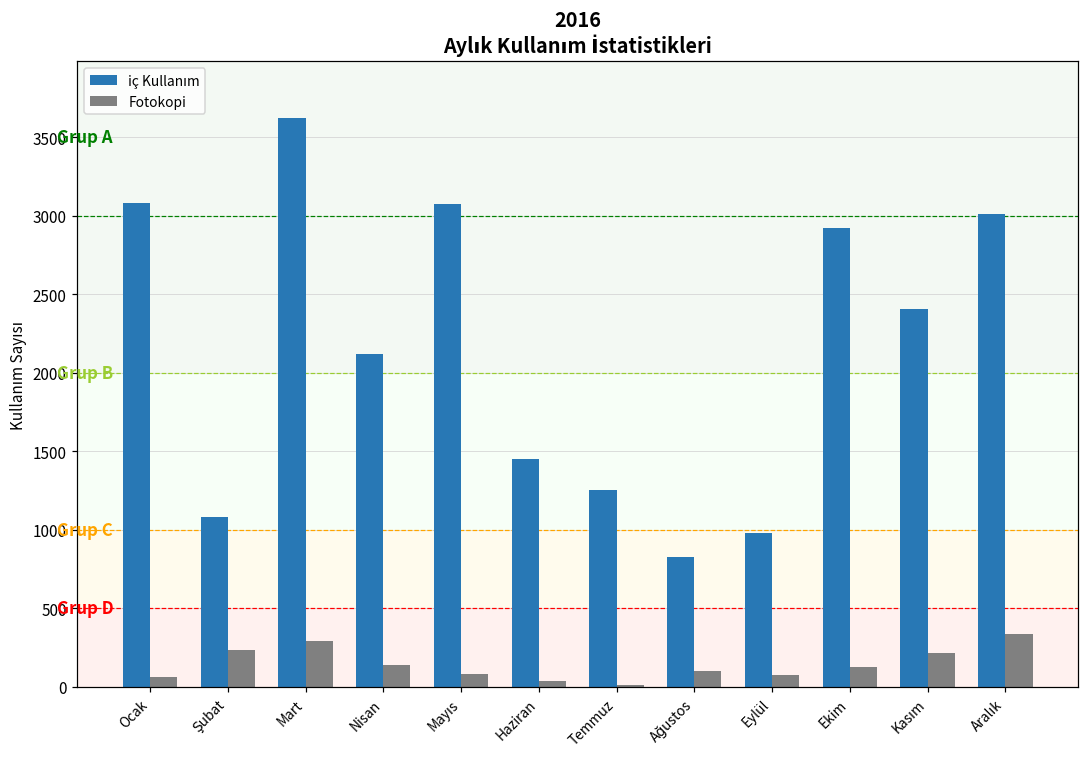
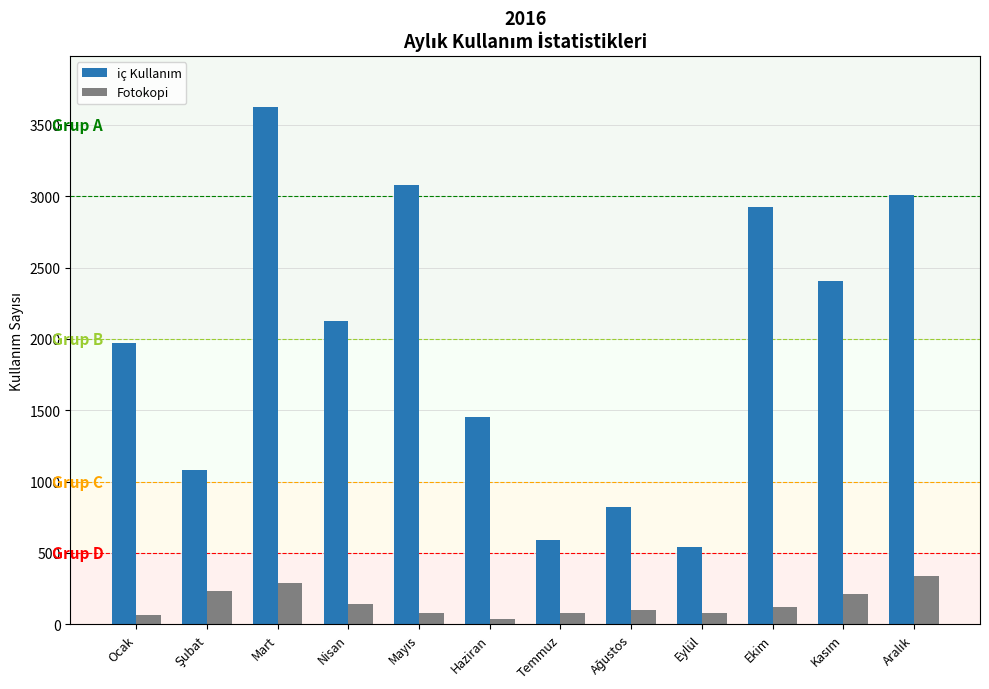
iç Kullanım, Ocak: 3080 -> 1970
iç Kullanım, Temmuz: 1260 -> 590
Fotokopi, Temmuz: 10 -> 80
iç Kullanım, Eylül: 980 -> 540
